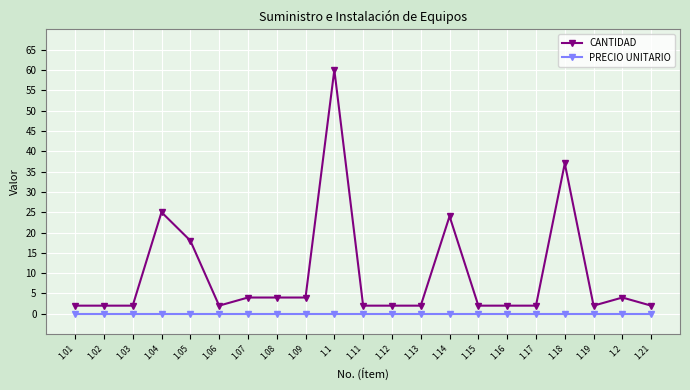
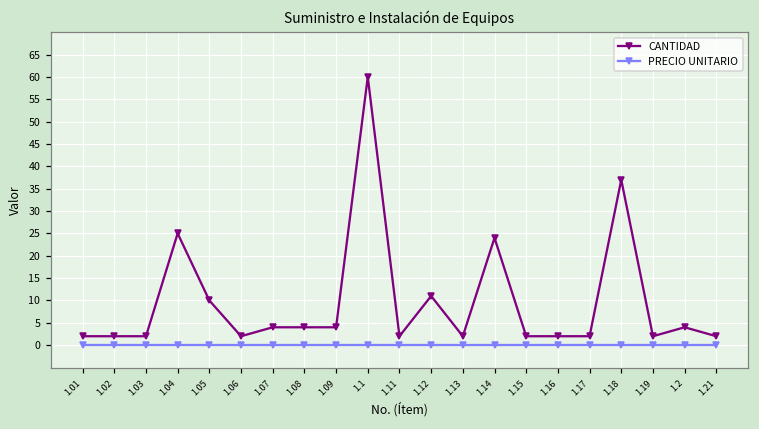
CANTIDAD, 1.05: 18 -> 10
CANTIDAD, 1.12: 2 -> 11
